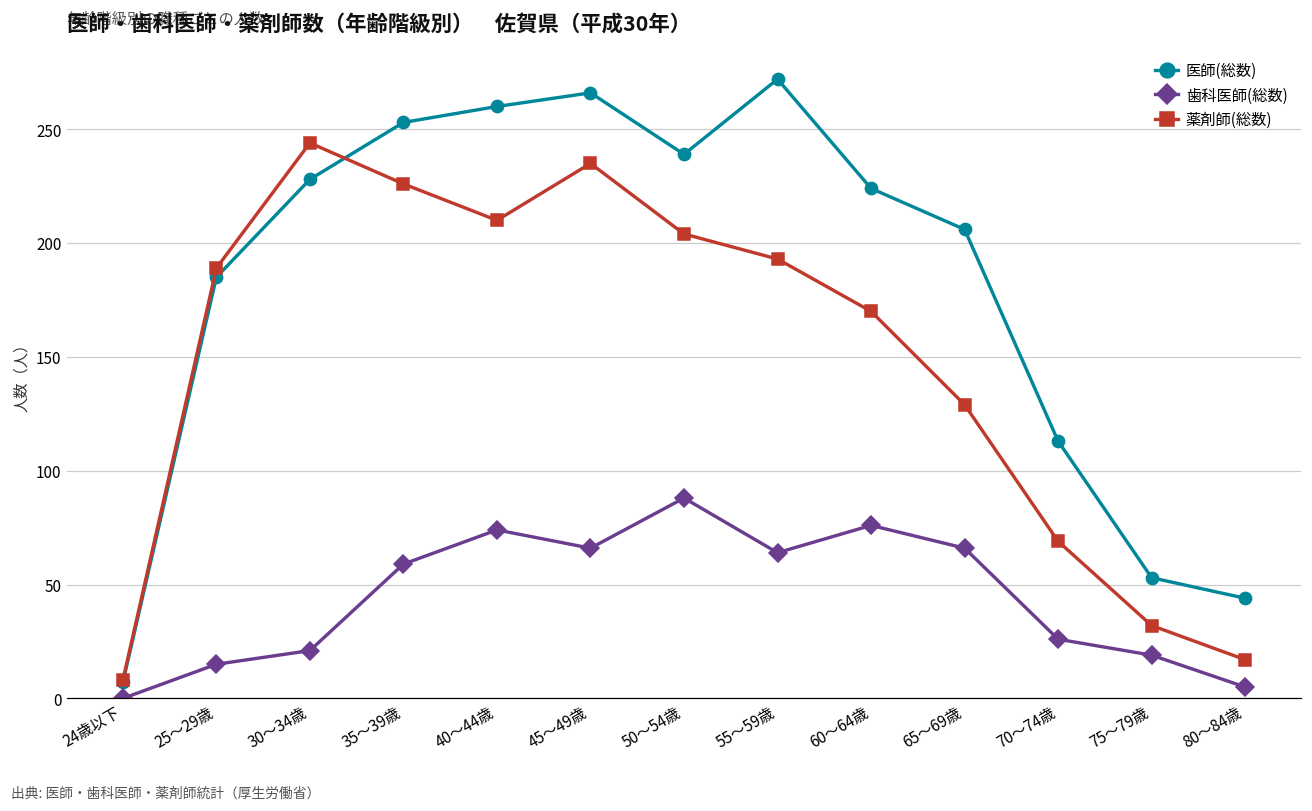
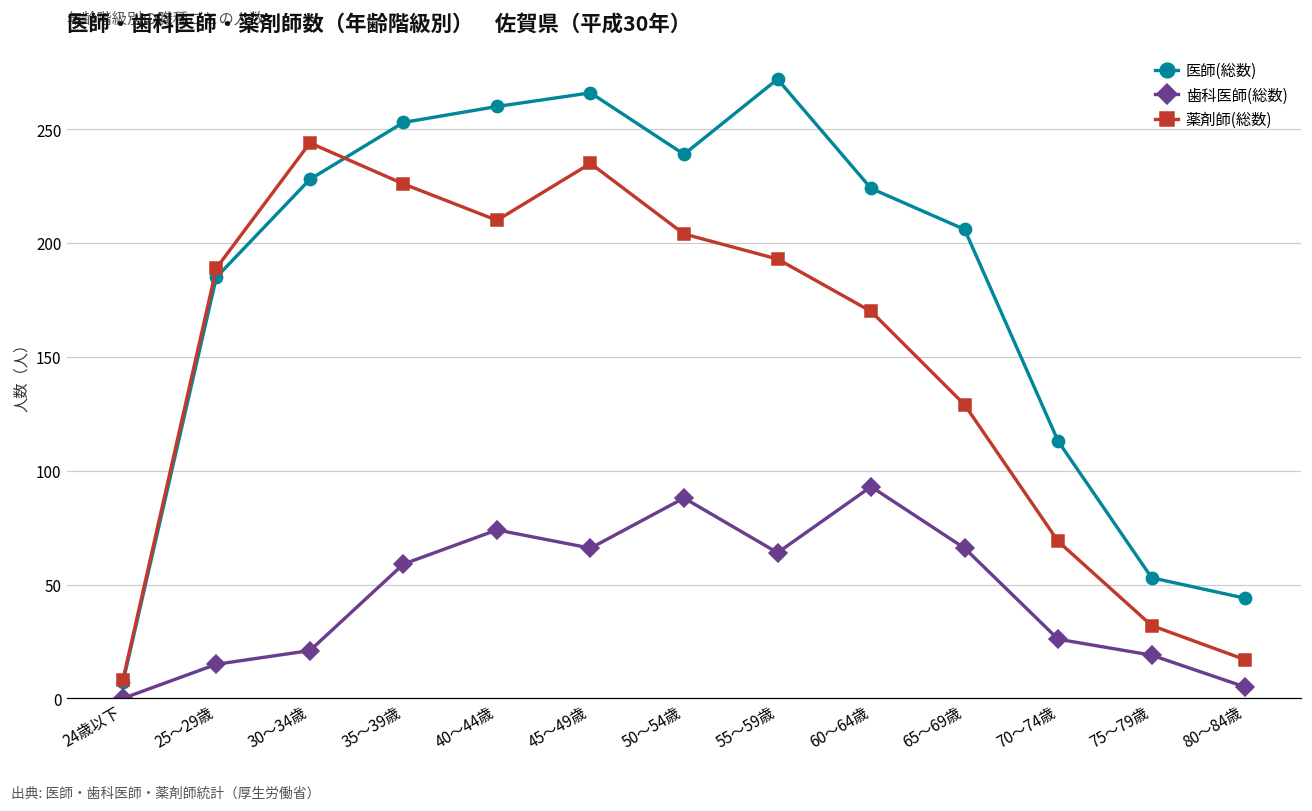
歯科医師(総数), 60～64歳: 76 -> 93
